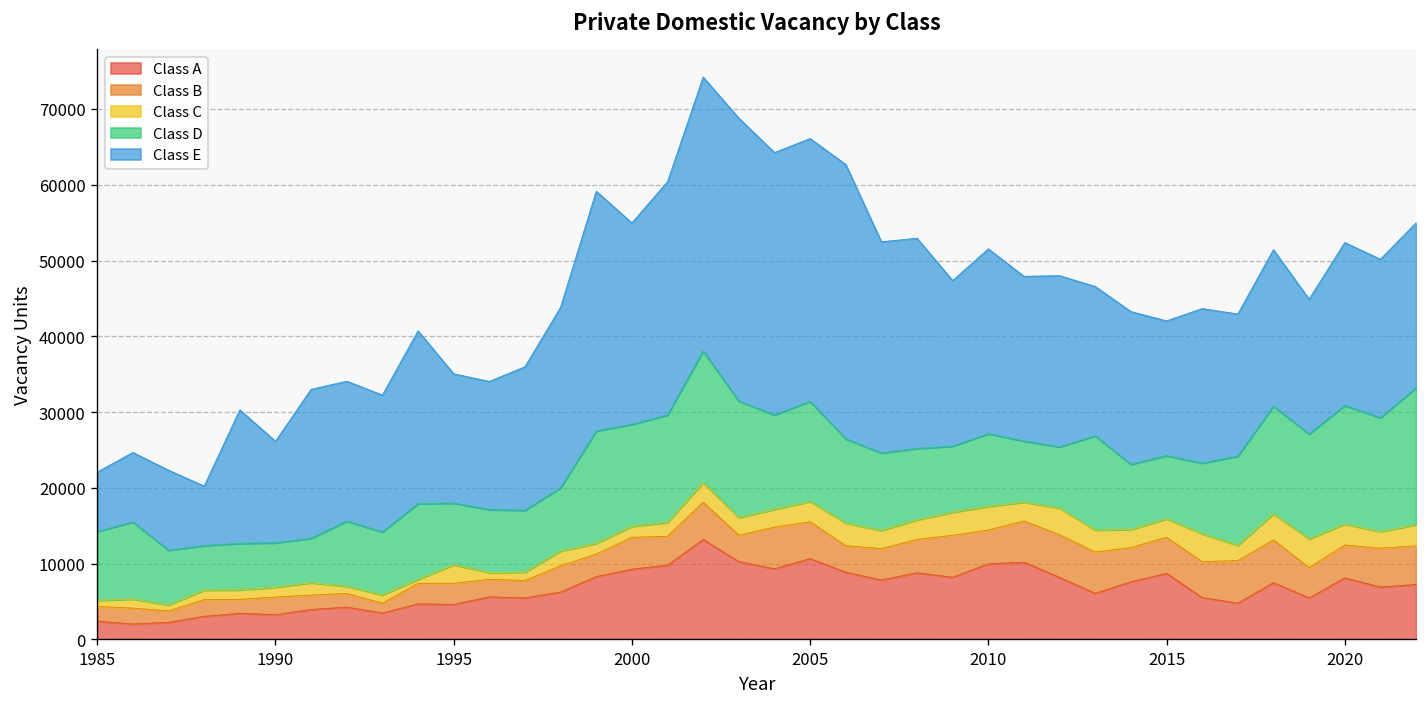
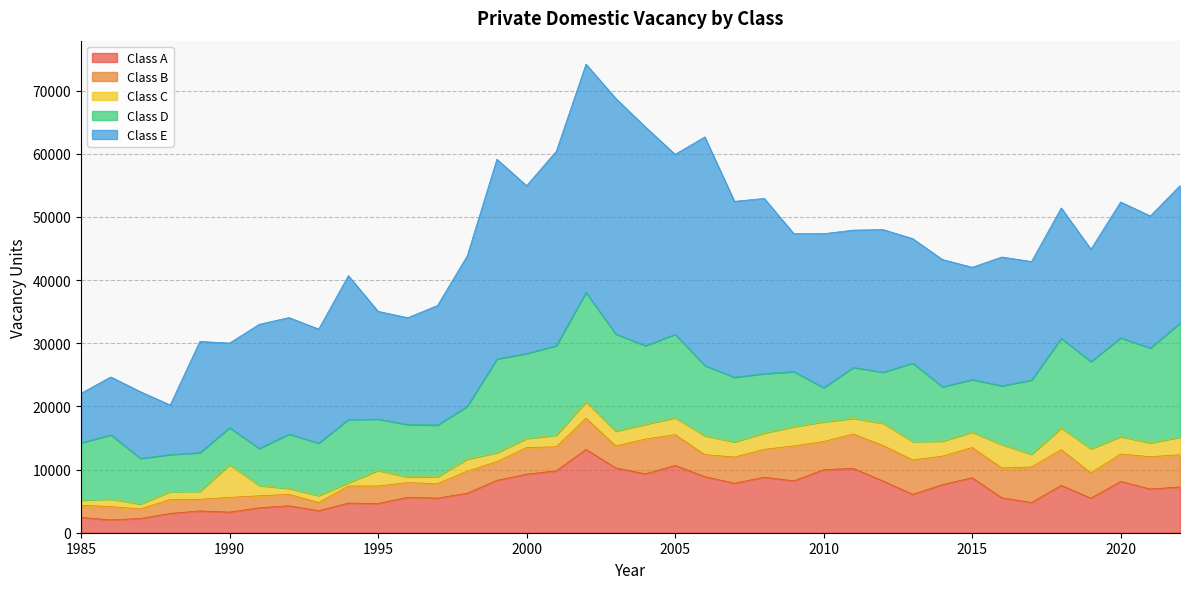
Class C, 1990: 1000 -> 5000
Class E, 2005: 35000 -> 28000
Class D, 2010: 10000 -> 5000
